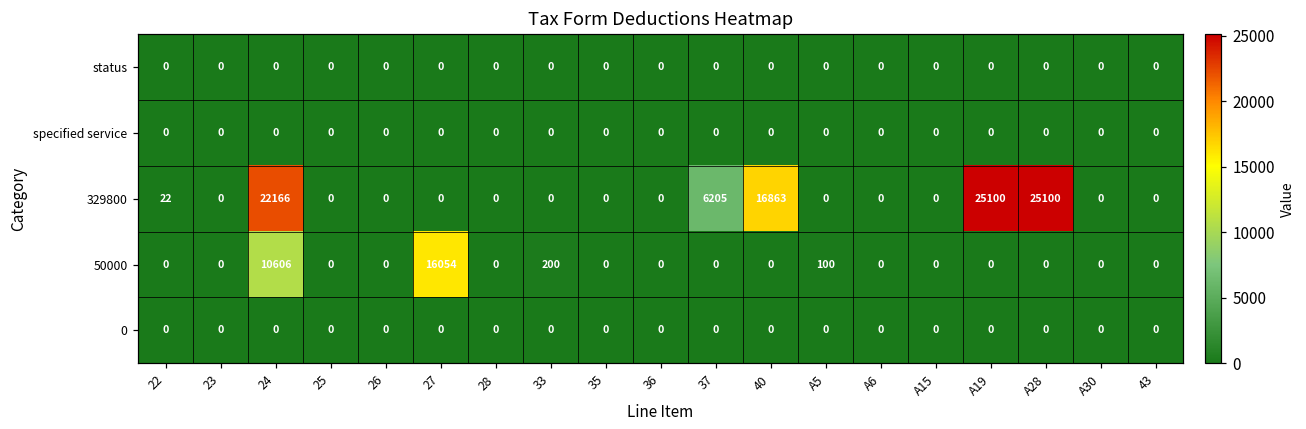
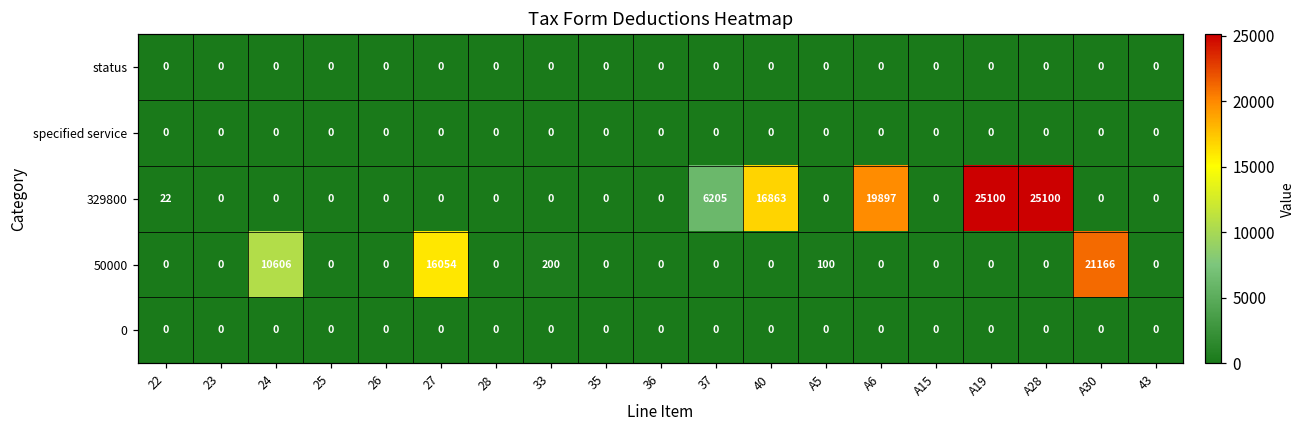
329800, 24: 22166 -> 0
329800, A6: 0 -> 19897
50000, A30: 0 -> 21166
